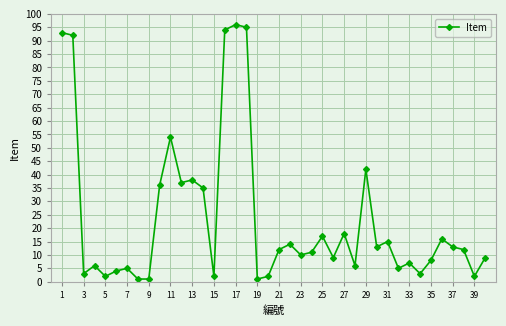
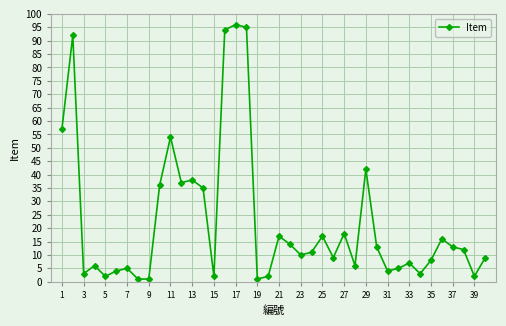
1: 93 -> 57
21: 12 -> 17
31: 15 -> 4
